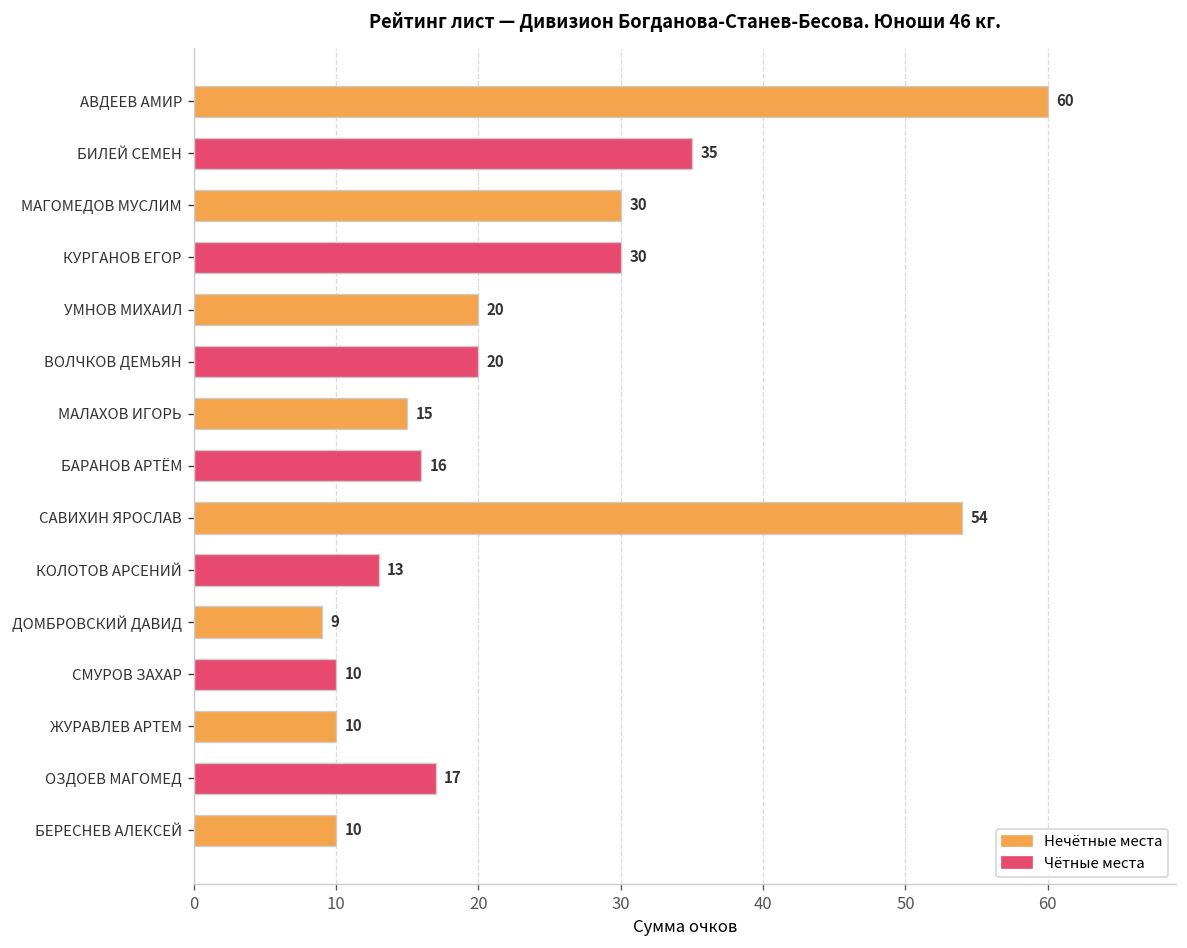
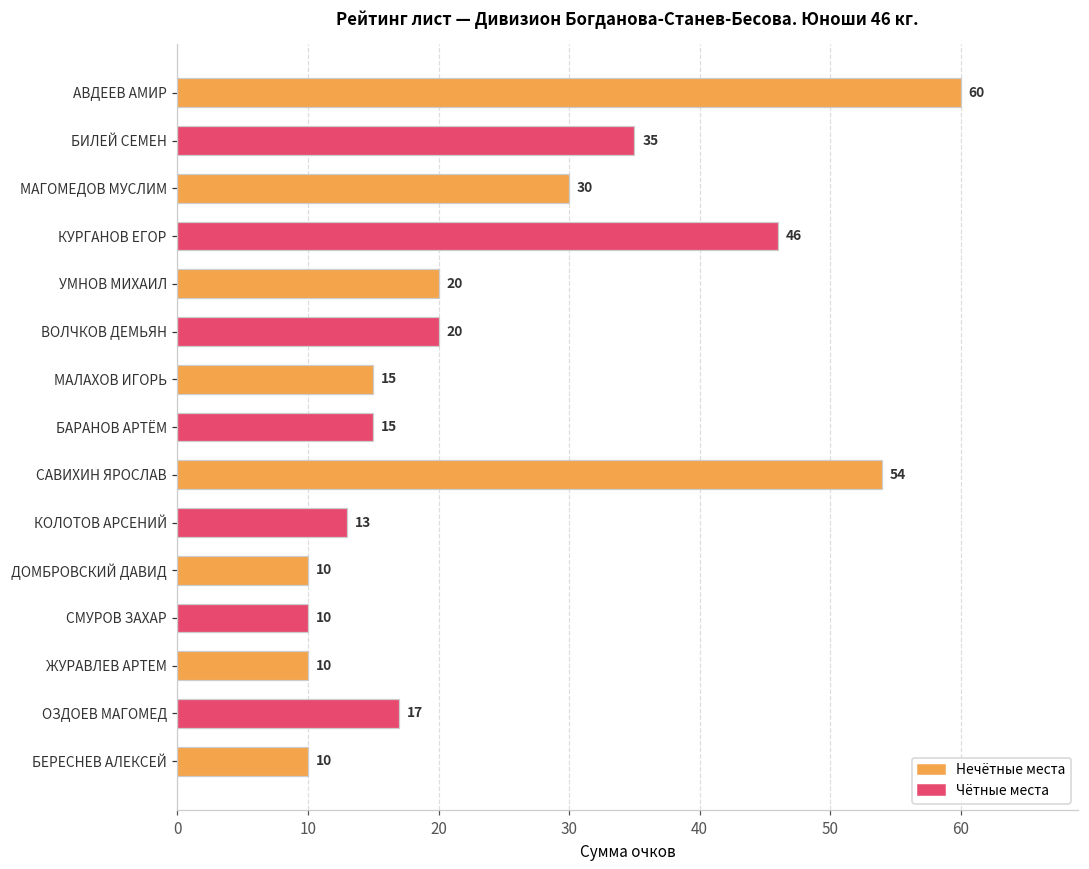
КУРГАНОВ ЕГОР: 30 -> 46
БАРАНОВ АРТЁМ: 16 -> 15
ДОМБРОВСКИЙ ДАВИД: 9 -> 10
